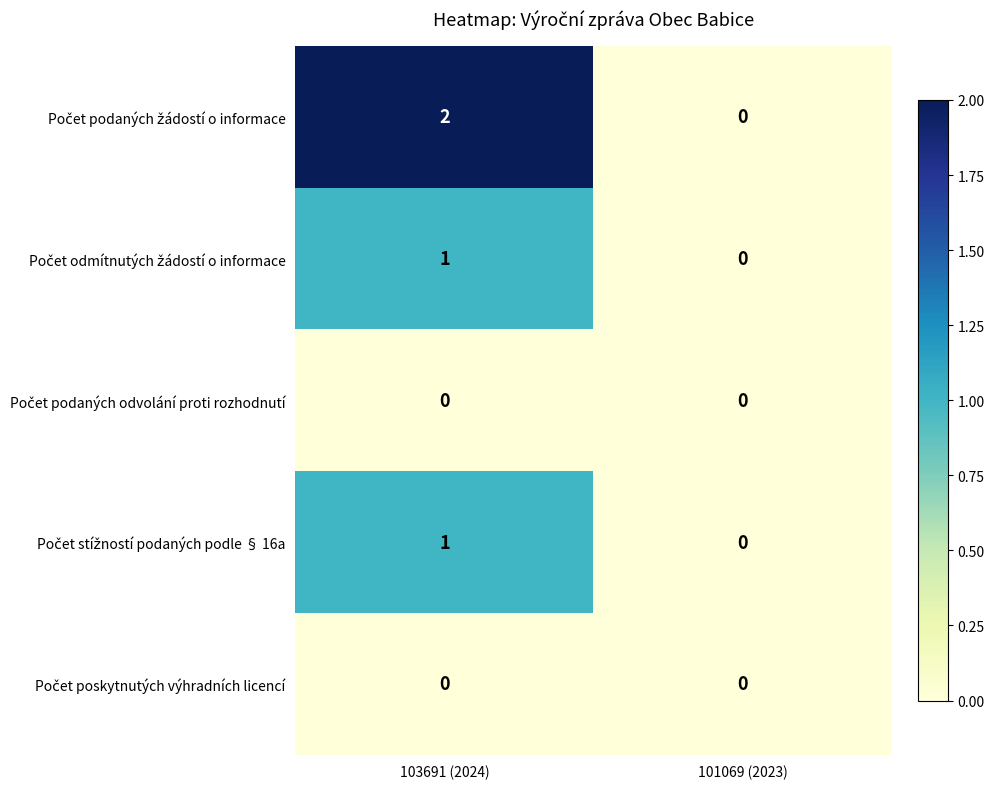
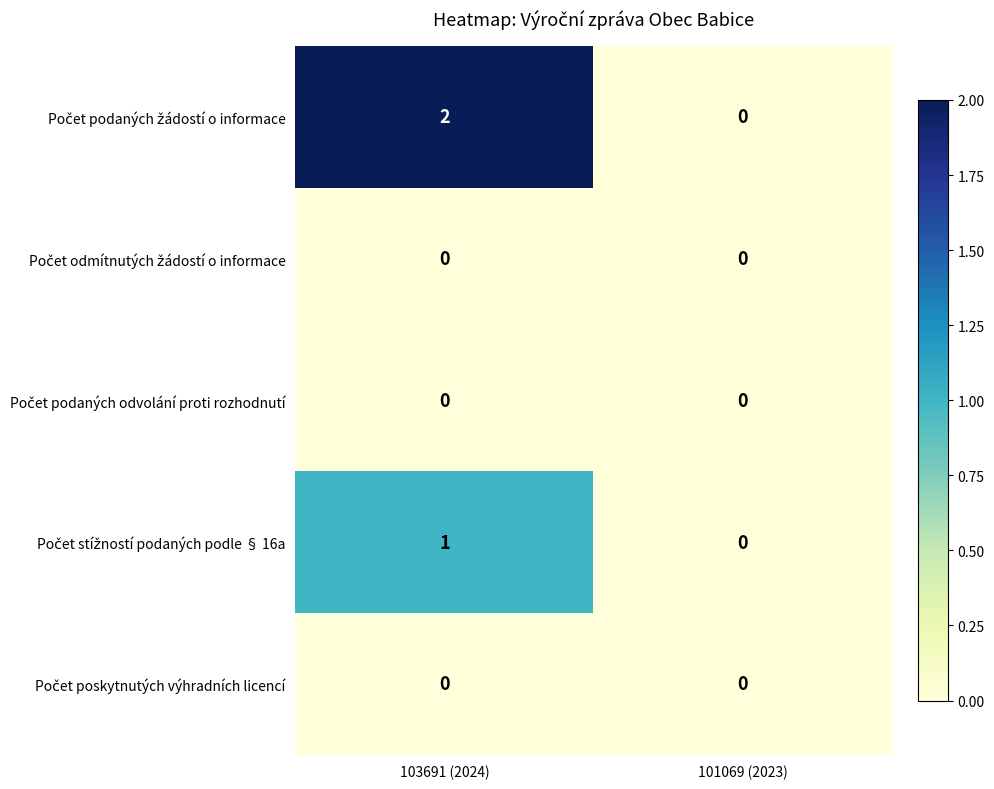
Počet odmítnutých žádostí o informace, 103691 (2024): 1 -> 0
